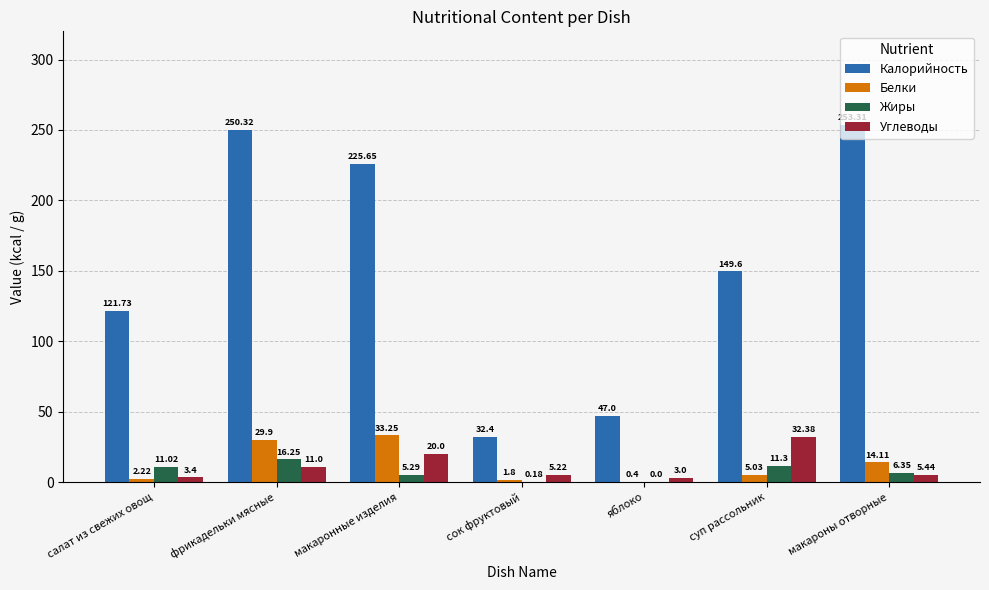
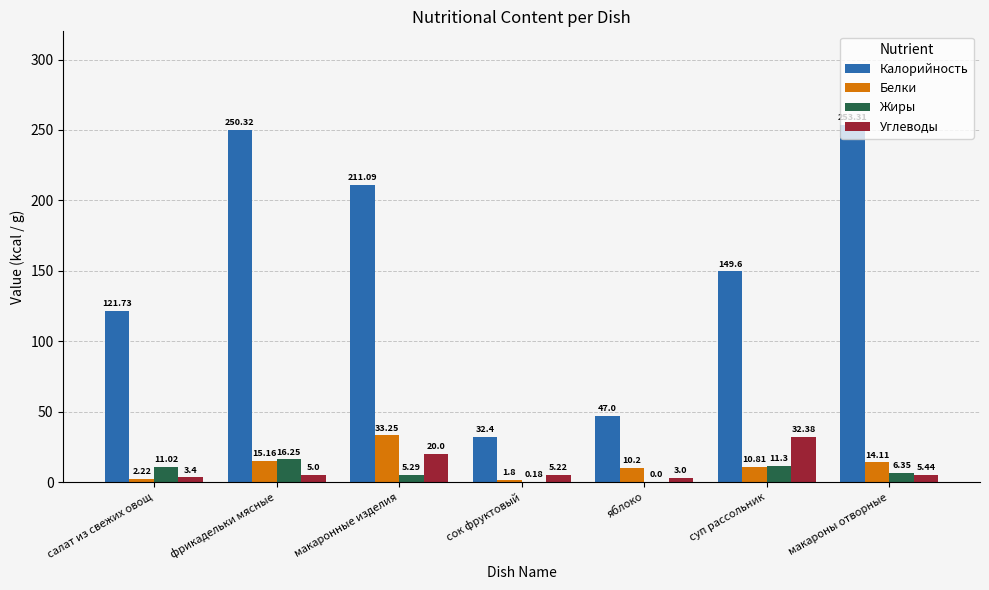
Белки, фрикадельки мясные: 29.9 -> 15.16
Углеводы, фрикадельки мясные: 11.0 -> 5.0
Калорийность, макаронные изделия: 225.65 -> 211.09
Белки, яблоко: 0.4 -> 10.2
Белки, суп рассольник: 5.03 -> 10.81
